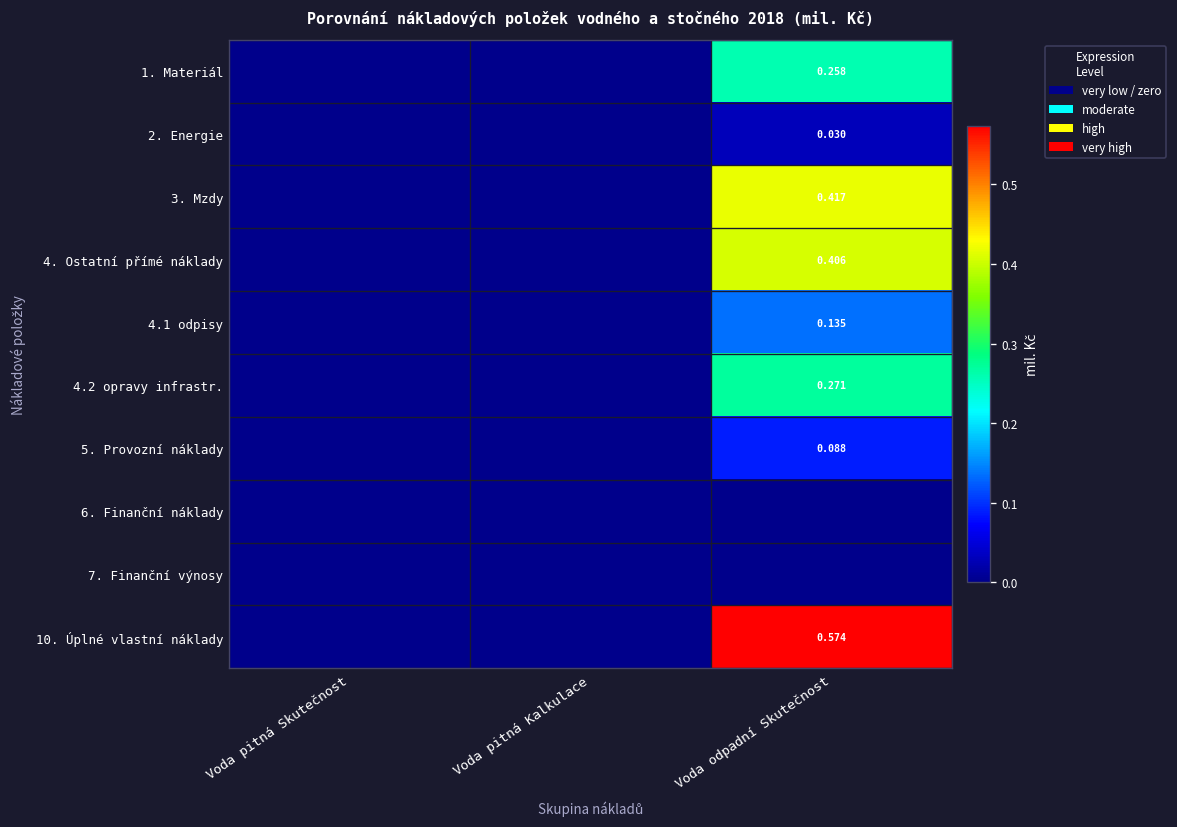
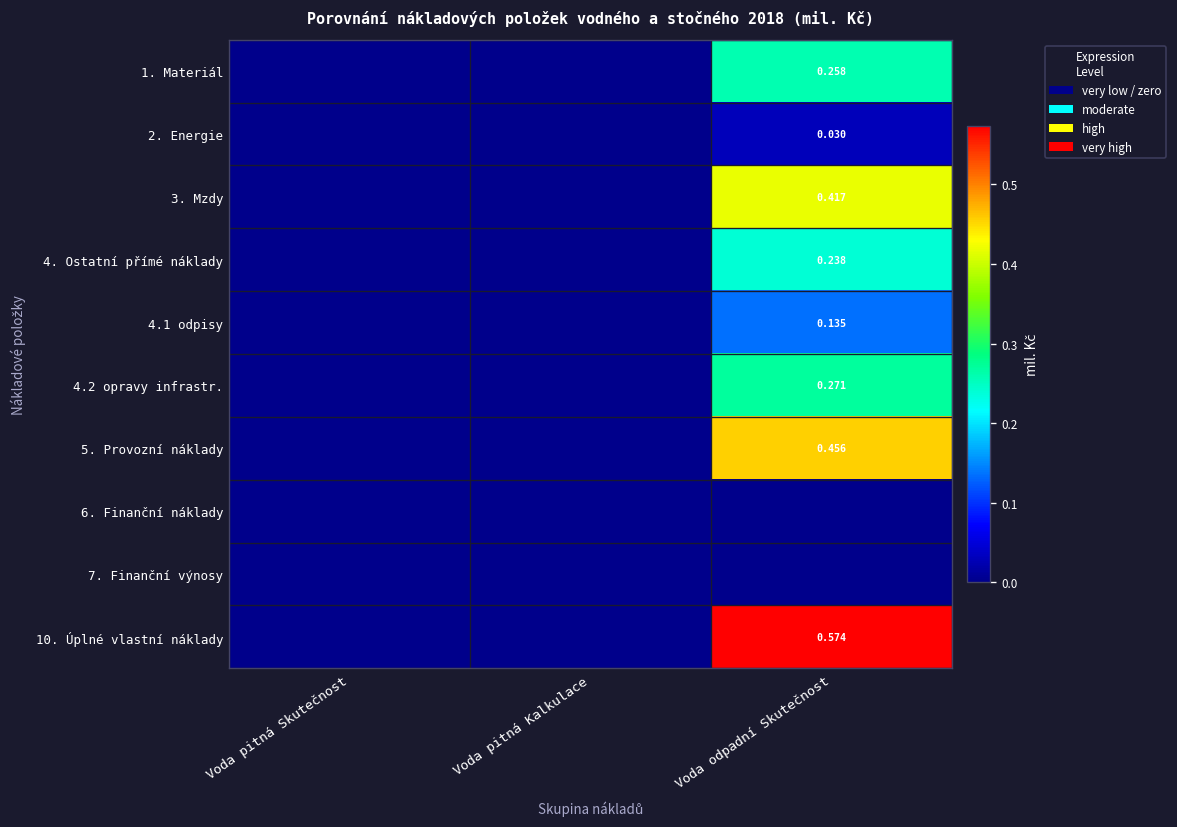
4. Ostatní přímé náklady, Voda odpadní Skutečnost: 0.406 -> 0.238
5. Provozní náklady, Voda odpadní Skutečnost: 0.088 -> 0.456
